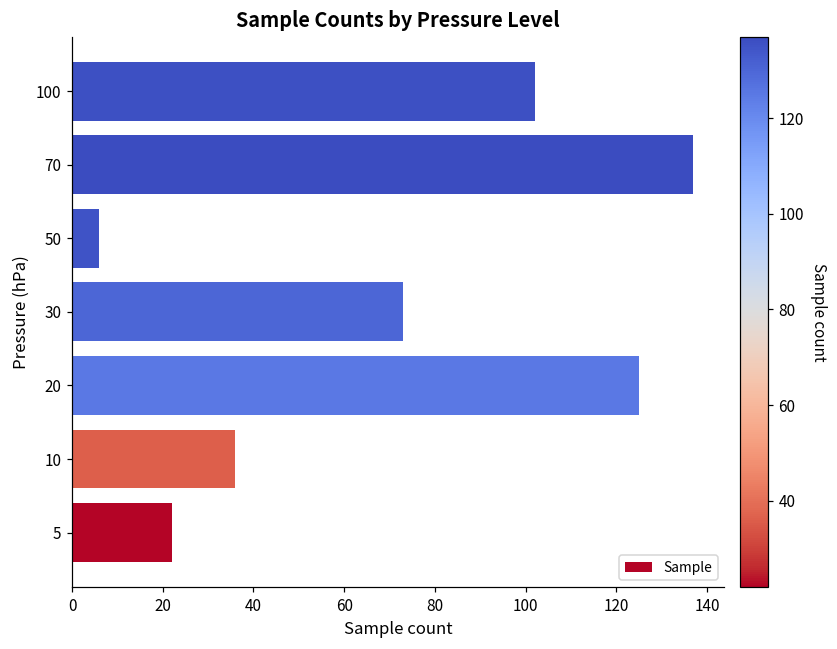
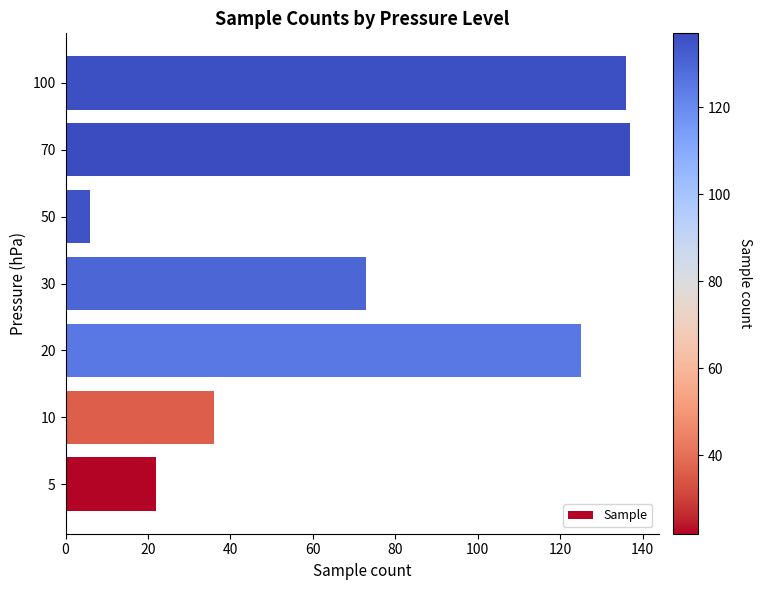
100: 102 -> 136
